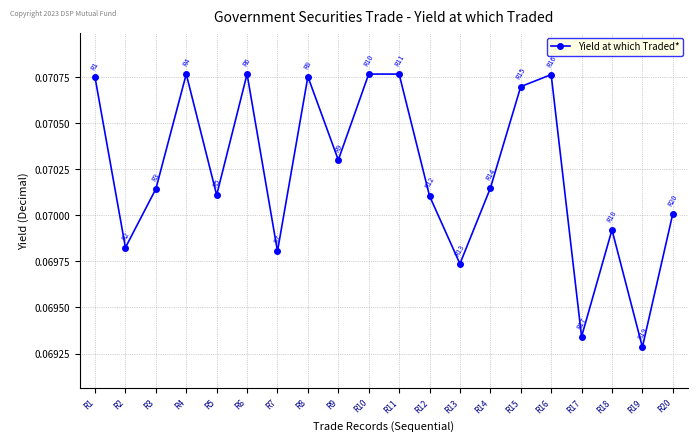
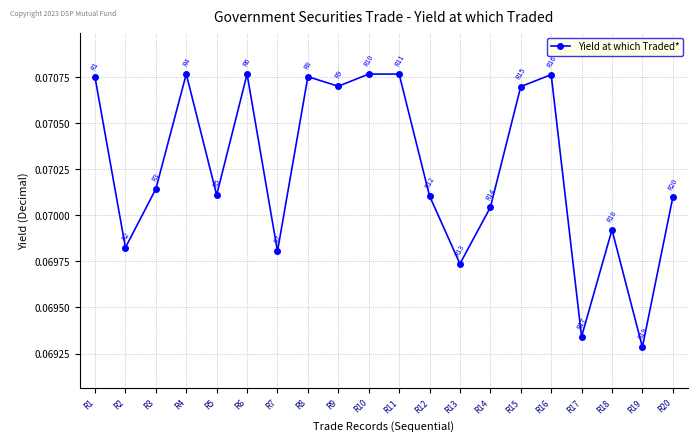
R9: 0.0703 -> 0.0707
R14: 0.07015 -> 0.07004
R20: 0.07001 -> 0.07010
